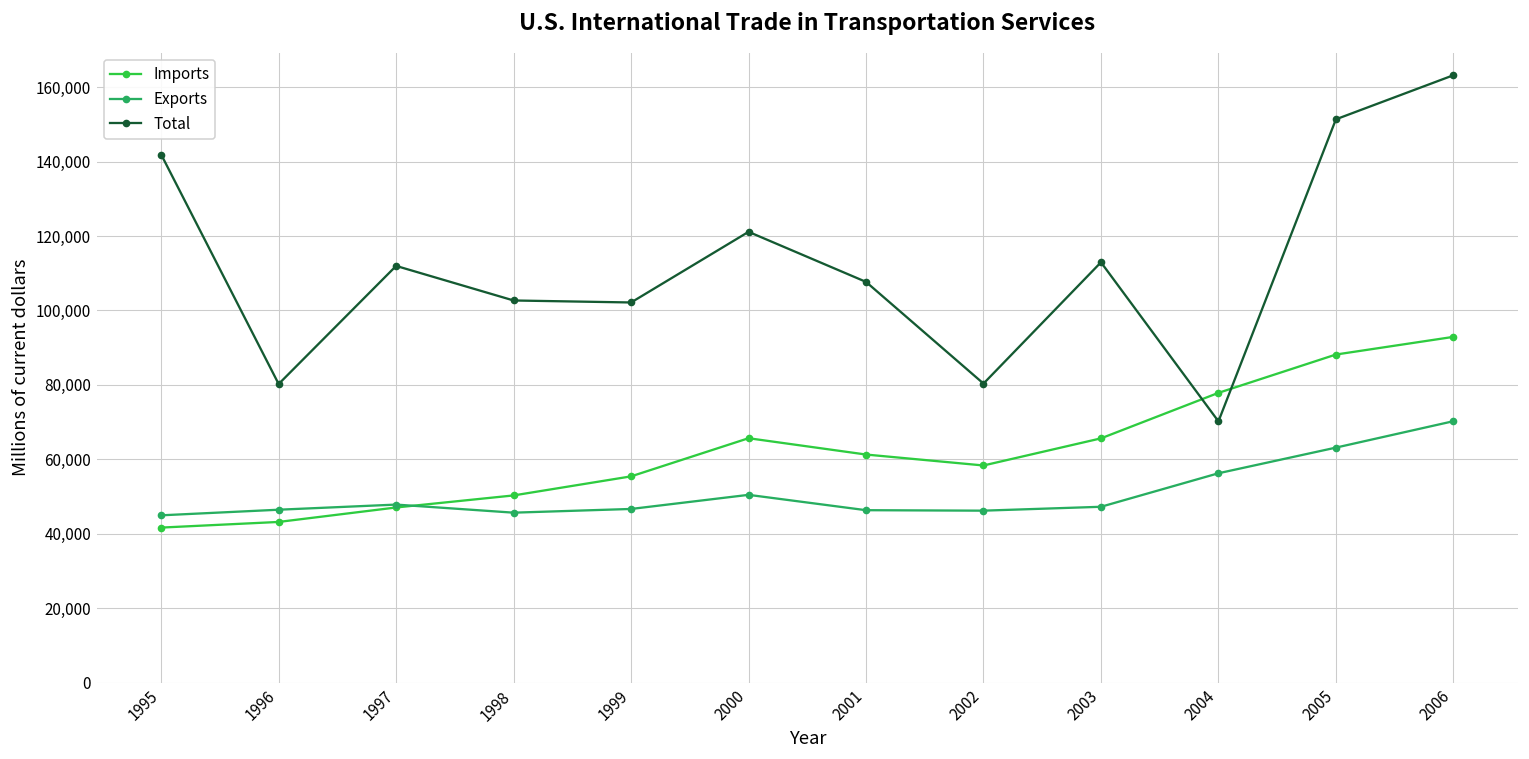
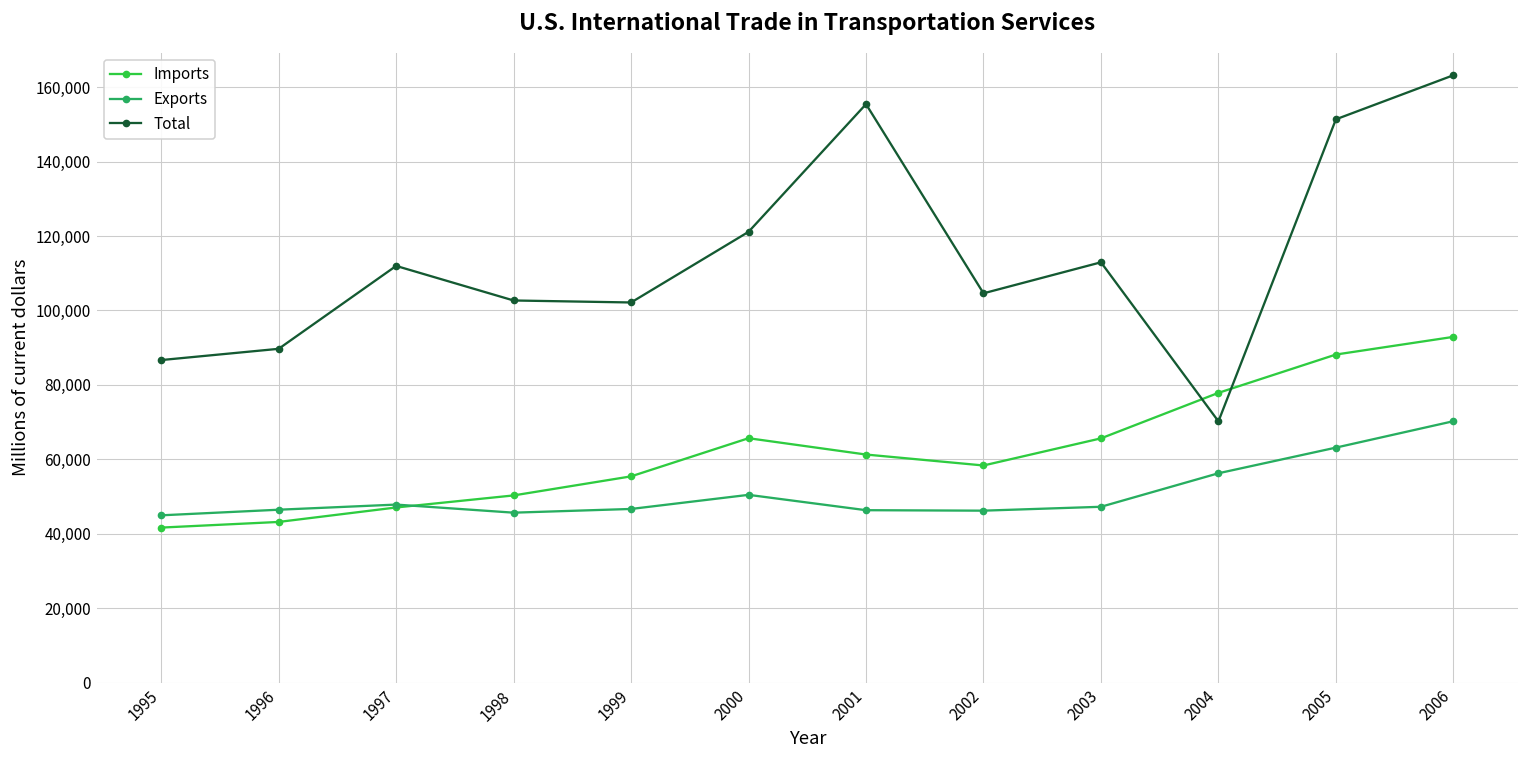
Total, 1995: 142,000 -> 87,000
Total, 1996: 80,000 -> 90,000
Total, 2001: 108,000 -> 155,000
Total, 2002: 80,000 -> 105,000
